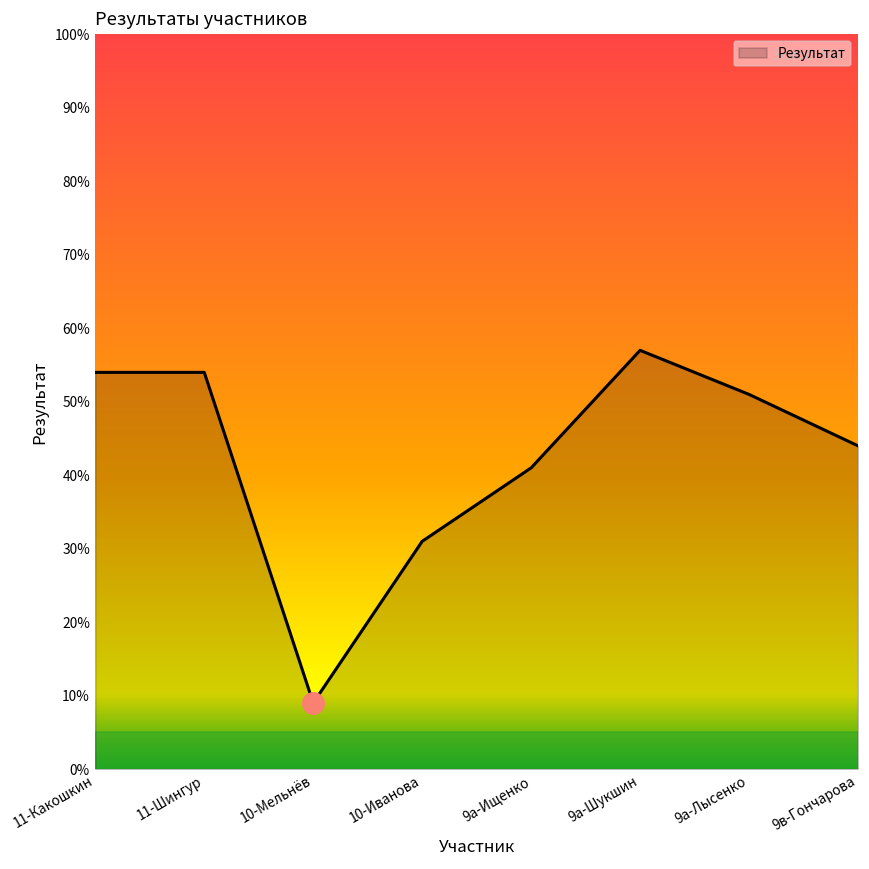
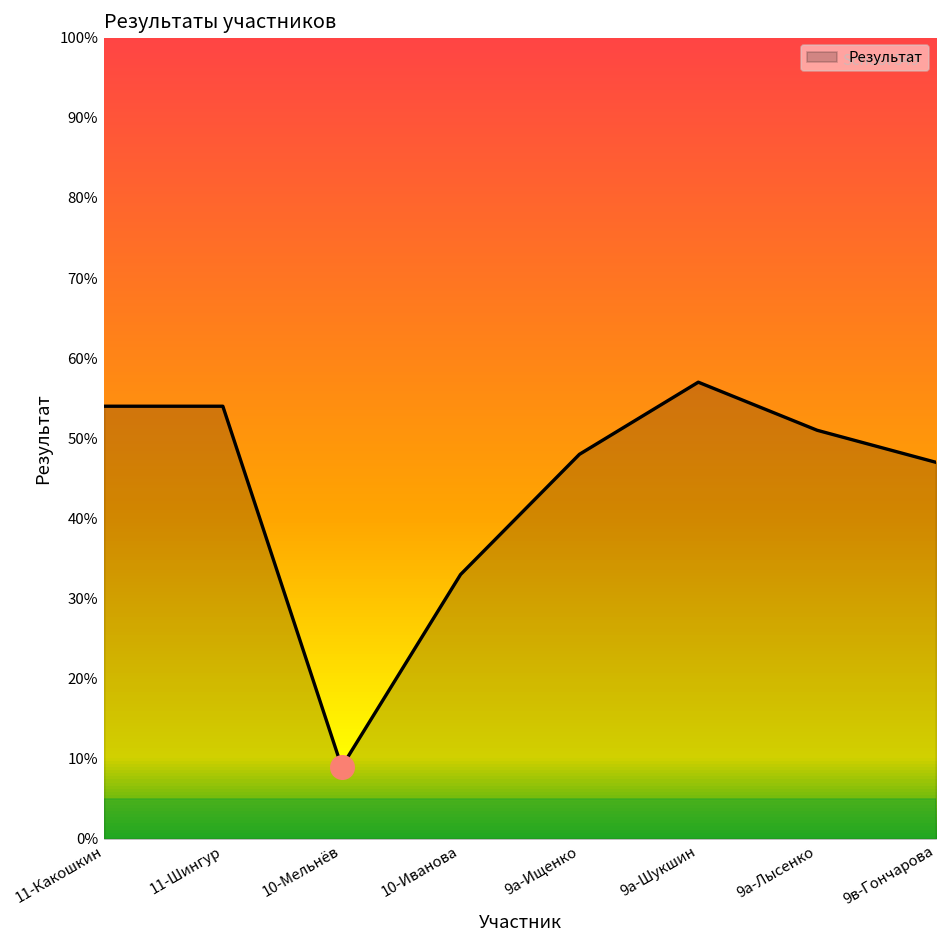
Результат, 10-Иванова: 31% -> 33%
Результат, 9а-Ищенко: 41% -> 48%
Результат, 9в-Гончарова: 44% -> 47%
